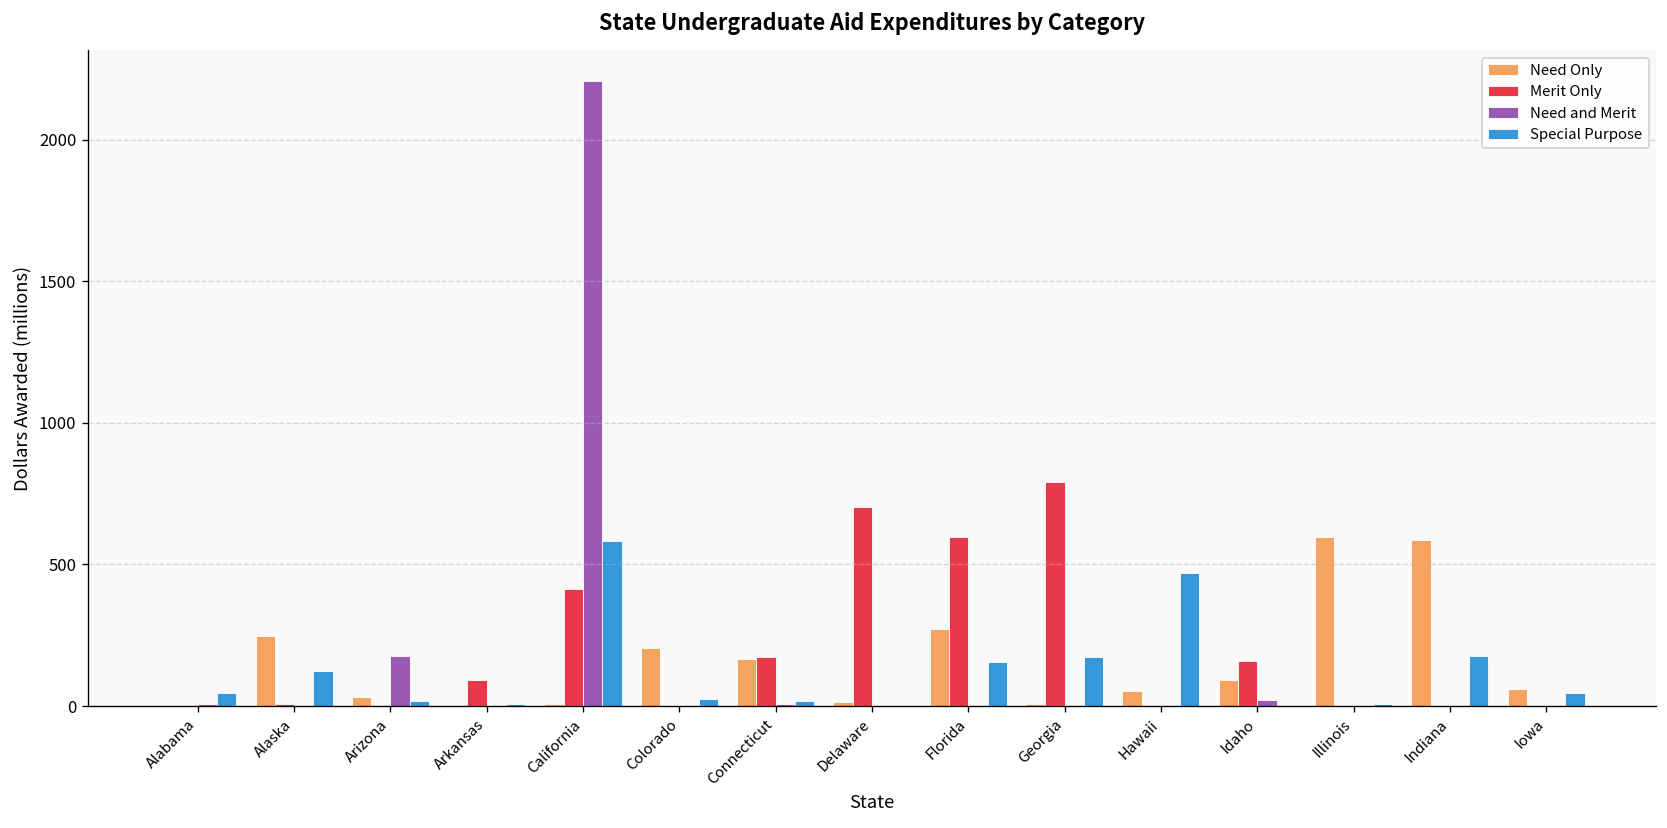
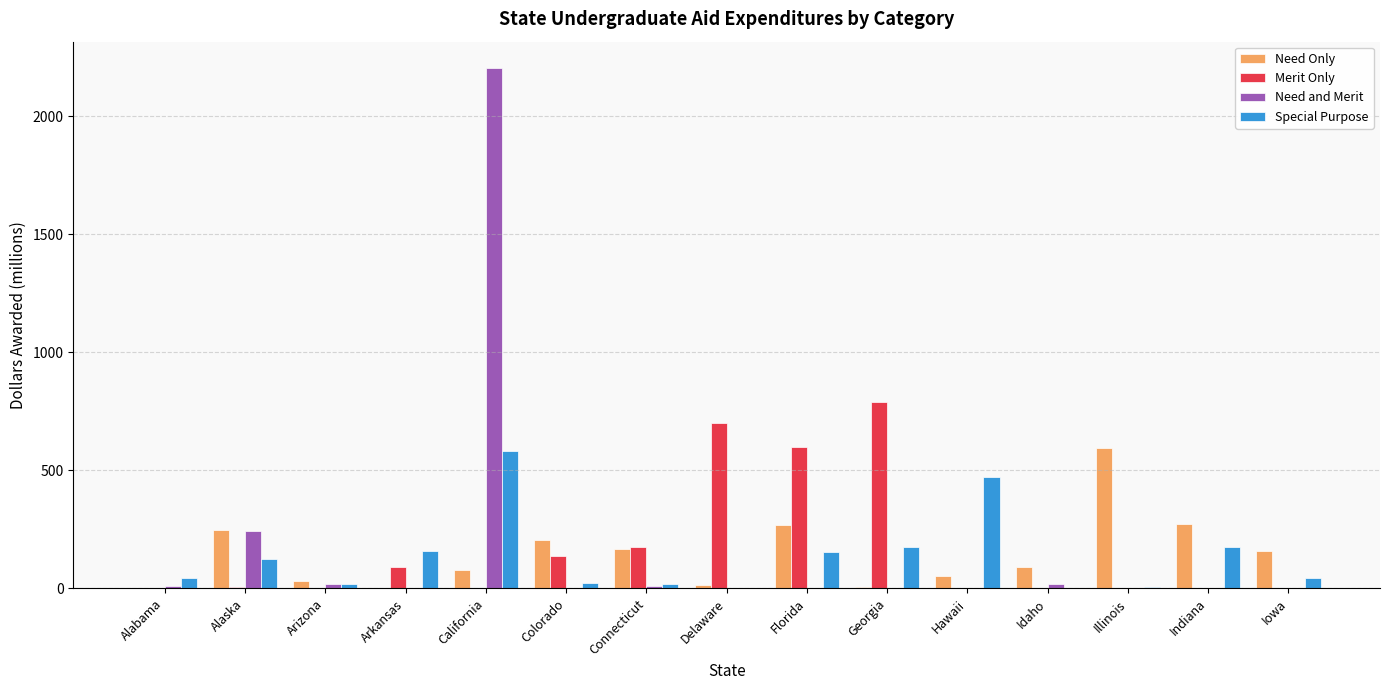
Need and Merit, Alaska: 0 -> 240
Need and Merit, Arizona: 180 -> 20
Special Purpose, Arkansas: 10 -> 160
Need Only, California: 10 -> 80
Merit Only, California: 410 -> 0
Merit Only, Colorado: 0 -> 140
Merit Only, Idaho: 160 -> 0
Need Only, Indiana: 590 -> 270
Need Only, Iowa: 60 -> 160
